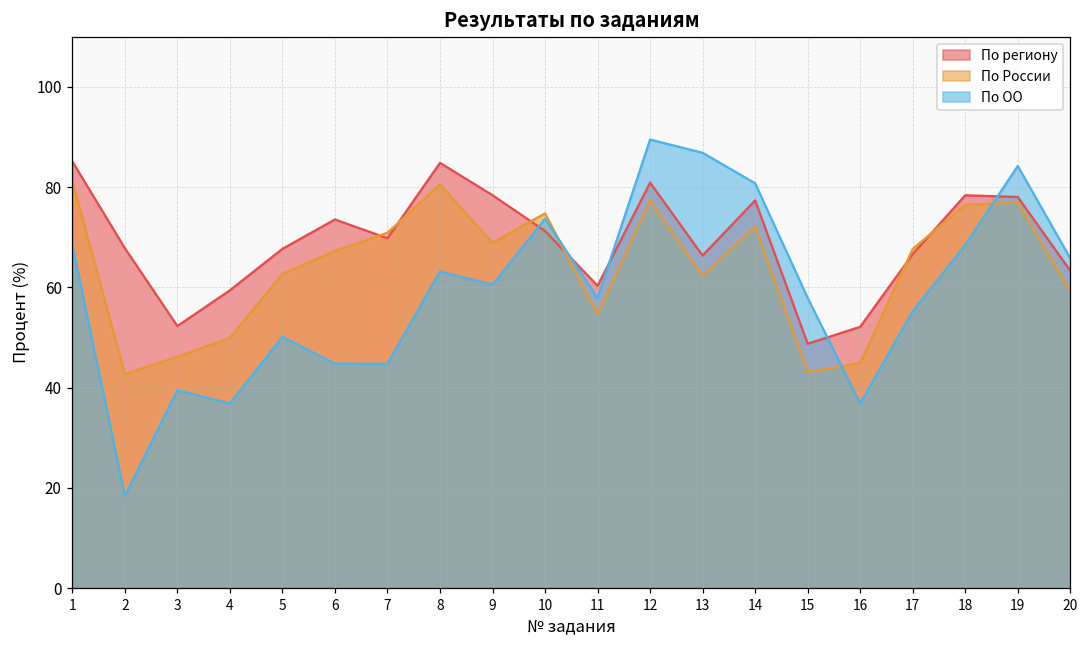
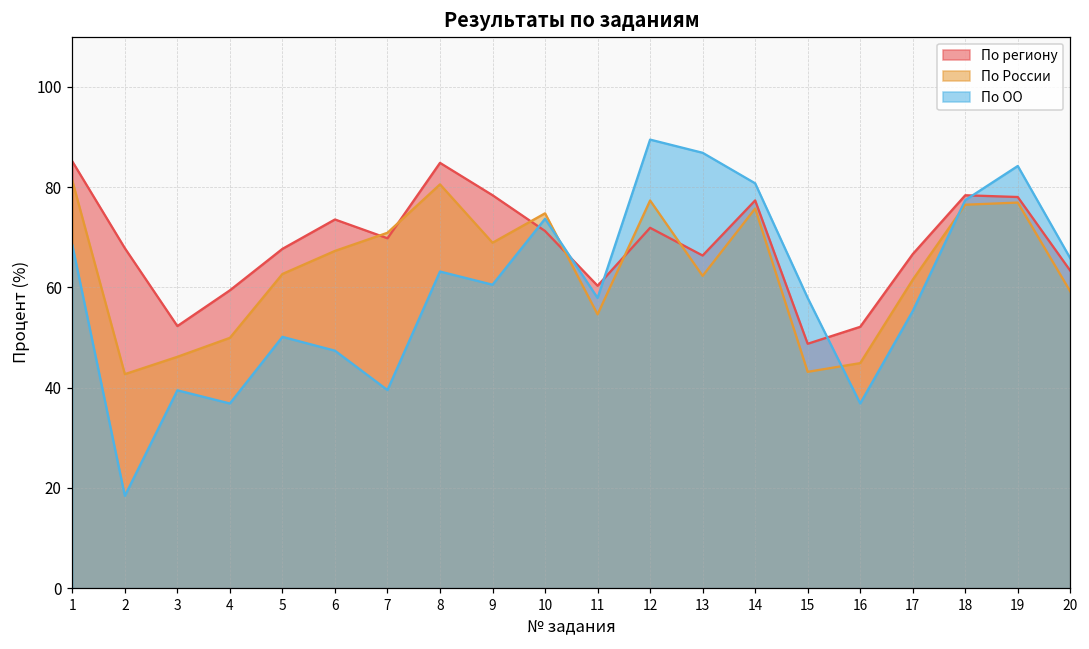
По ОО, 6: 45 -> 47
По ОО, 7: 45 -> 40
По региону, 12: 81 -> 72
По России, 14: 72 -> 76
По России, 17: 68 -> 62
По ОО, 18: 68 -> 77
